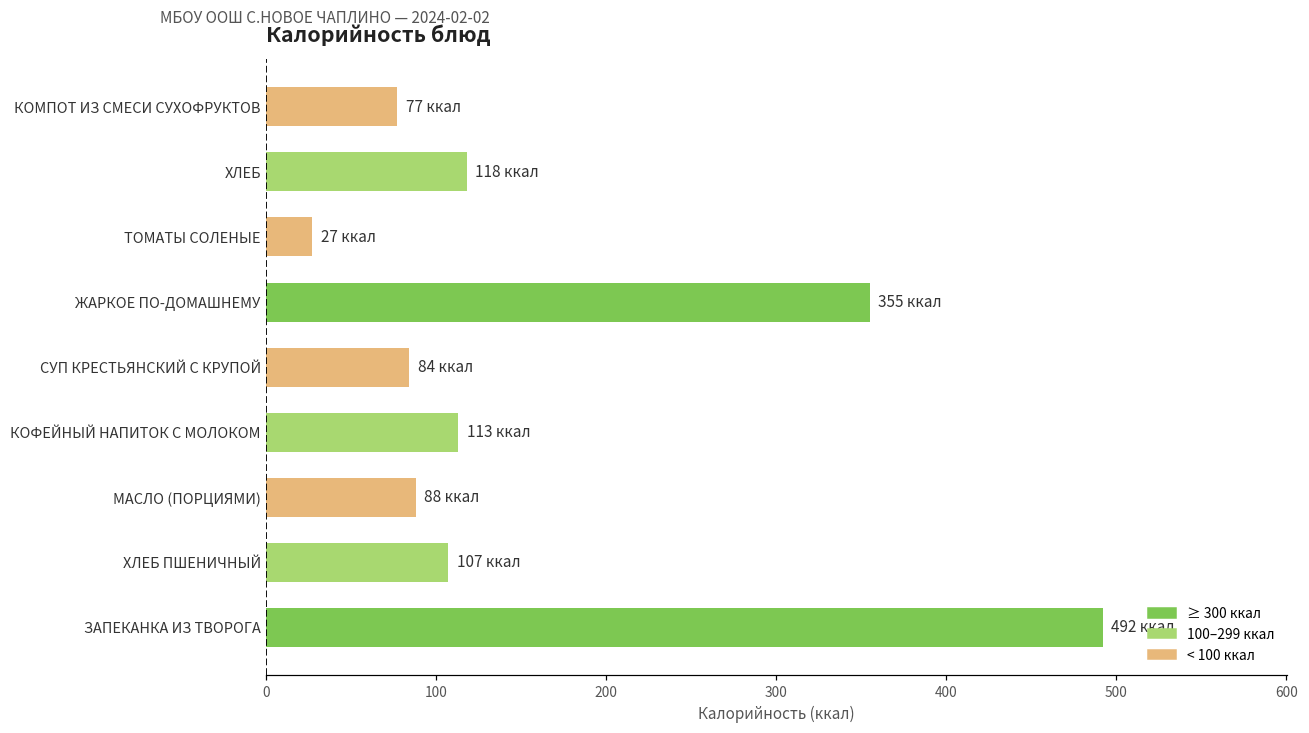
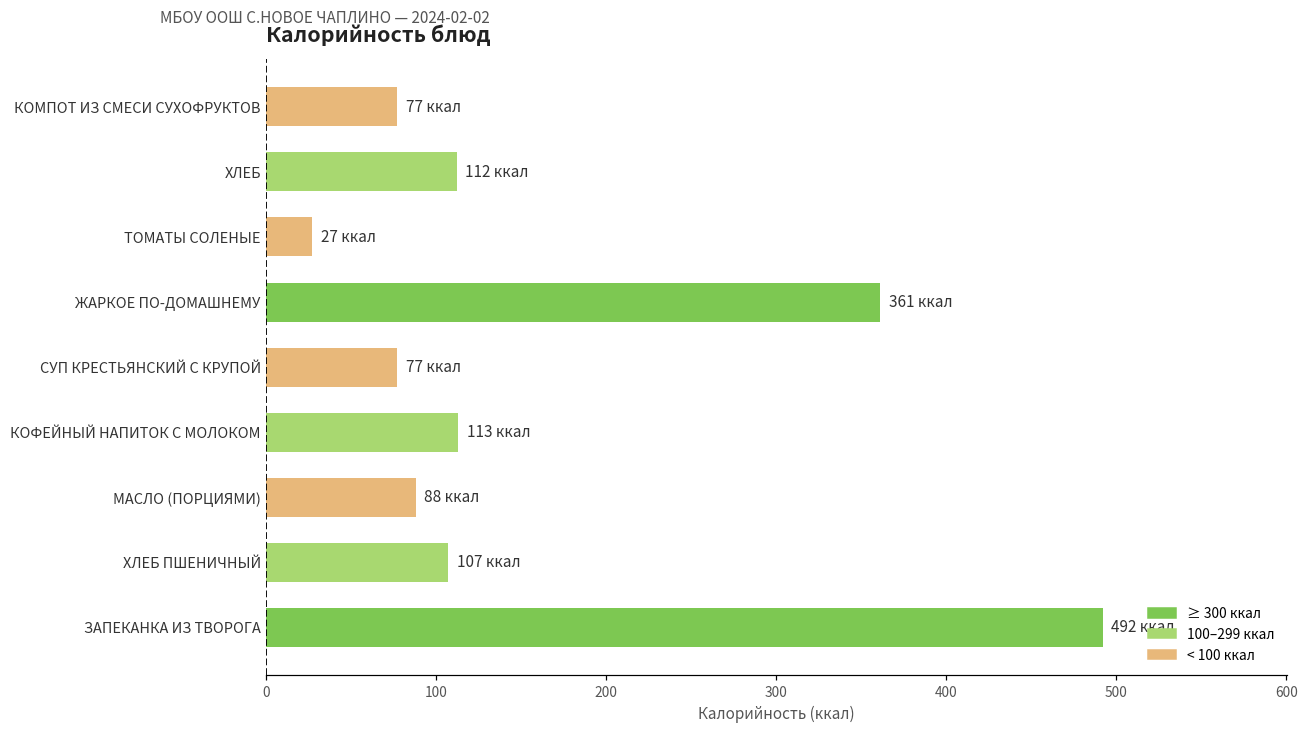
ХЛЕБ: 118 -> 112
ЖАРКОЕ ПО-ДОМАШНЕМУ: 355 -> 361
СУП КРЕСТЬЯНСКИЙ С КРУПОЙ: 84 -> 77
